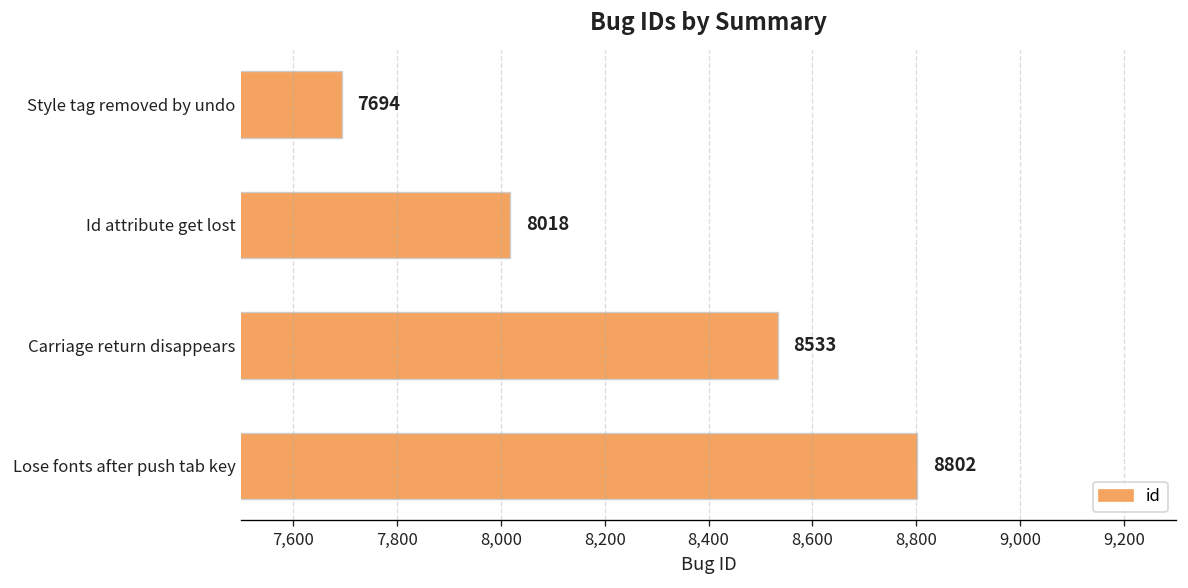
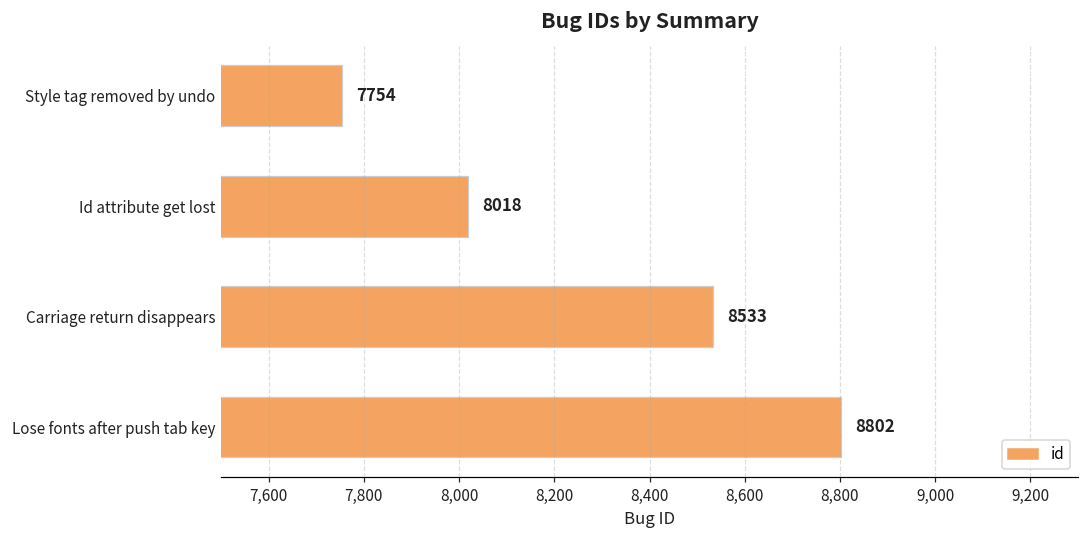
Style tag removed by undo: 7694 -> 7754
